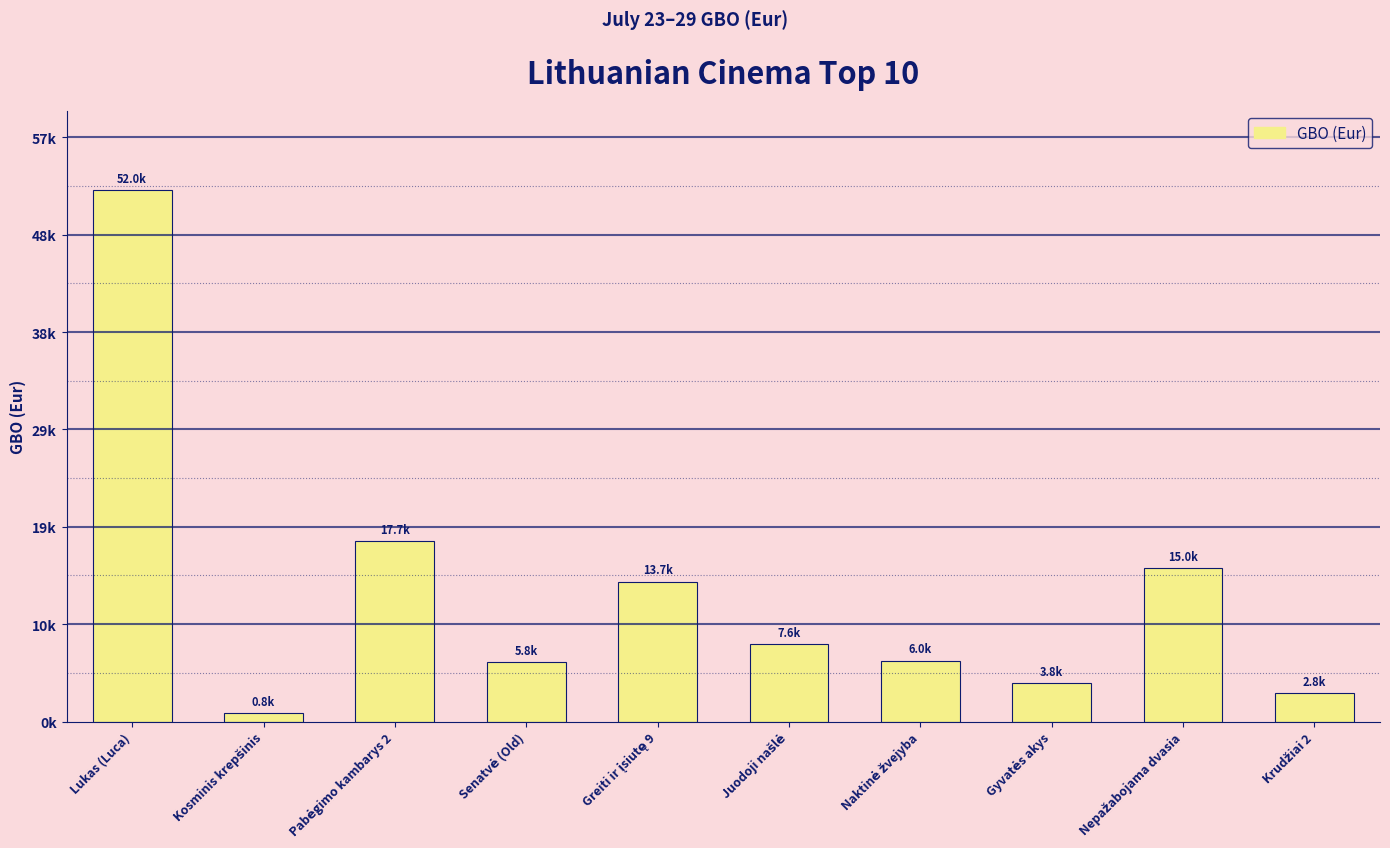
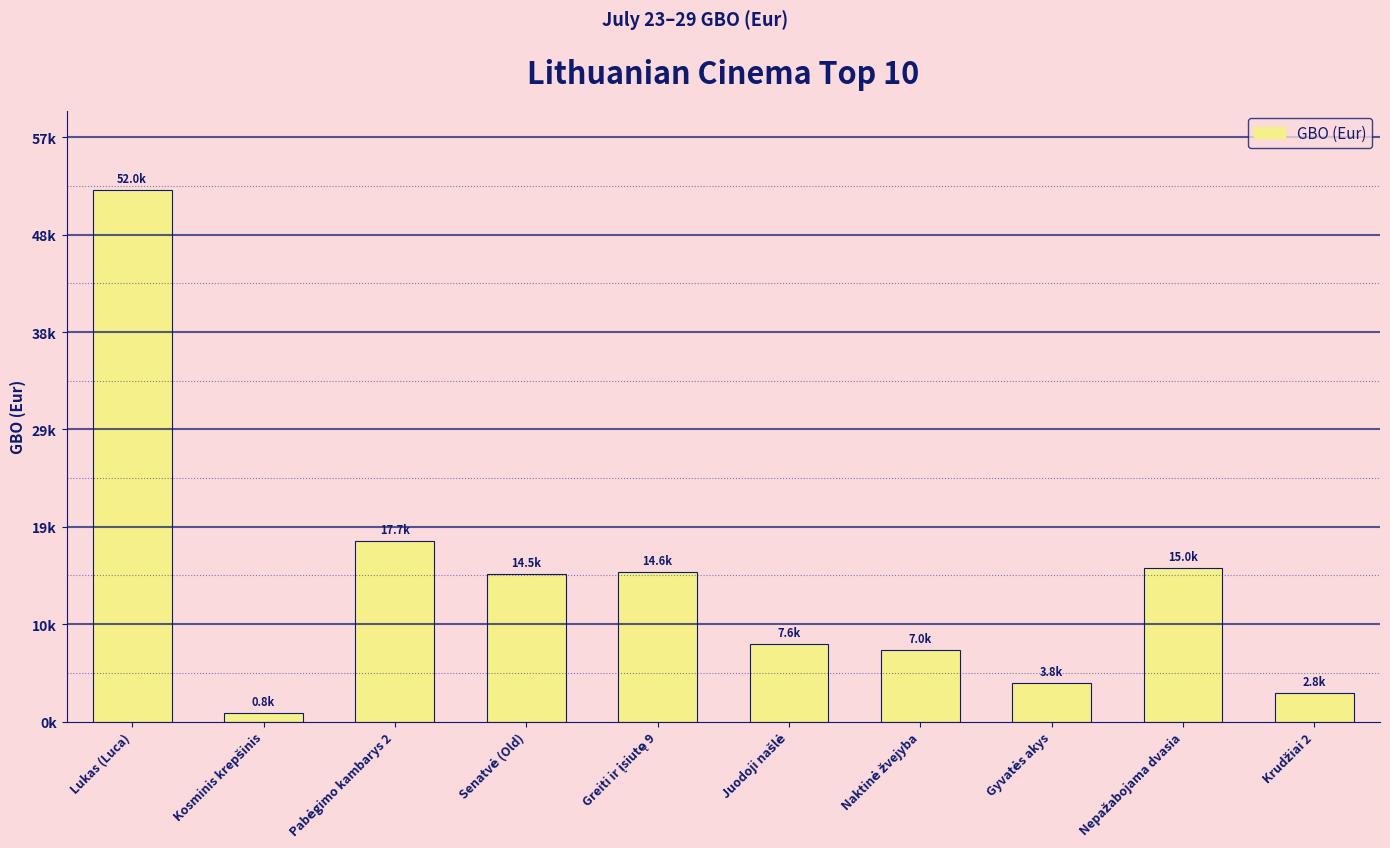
Senatvė (Old): 5.8k -> 14.5k
Greiti ir įsiutę 9: 13.7k -> 14.6k
Naktinė žvejyba: 6.0k -> 7.0k
